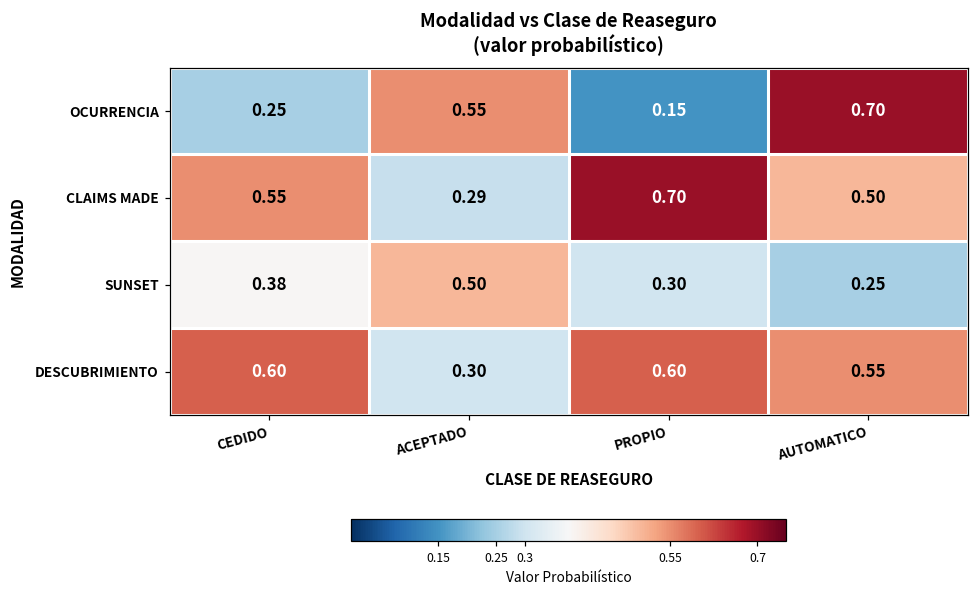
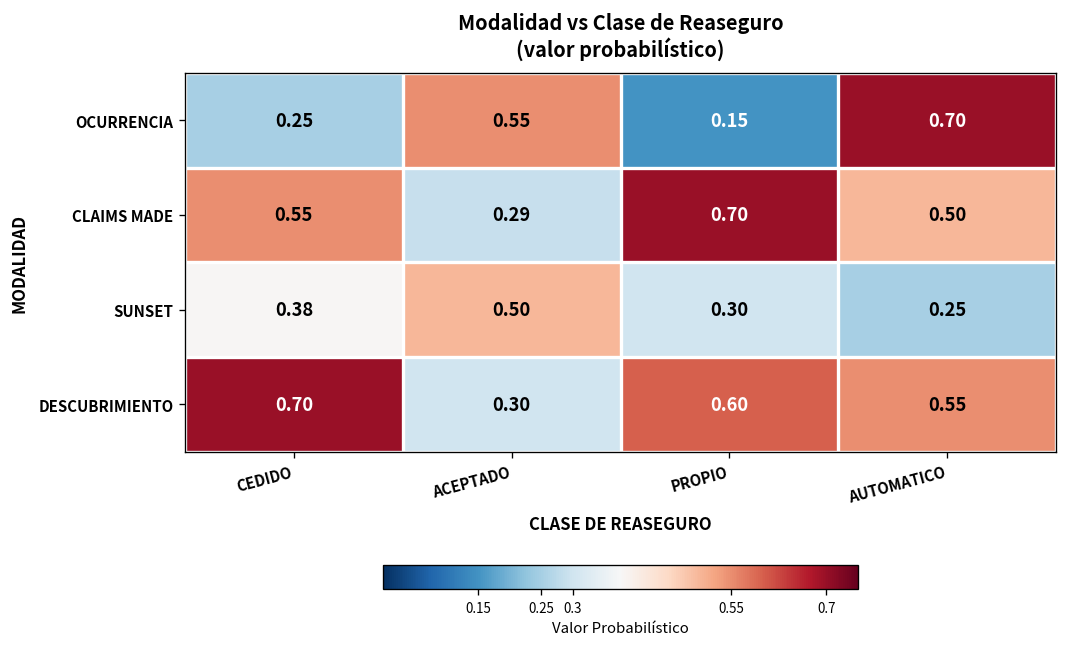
DESCUBRIMIENTO, CEDIDO: 0.60 -> 0.70
